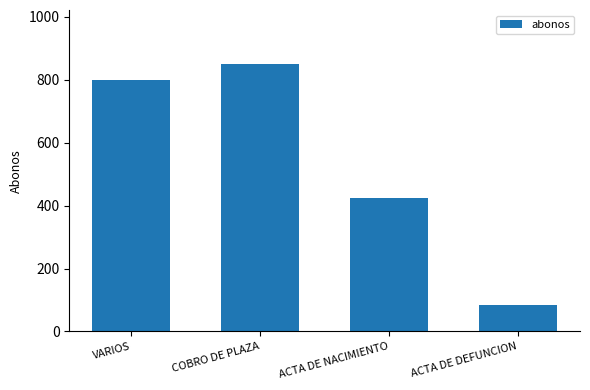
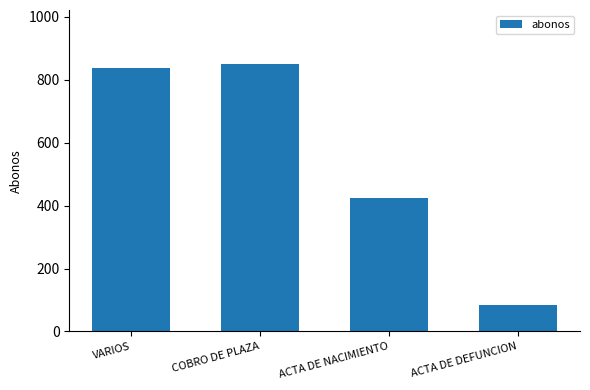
VARIOS: 800 -> 840
